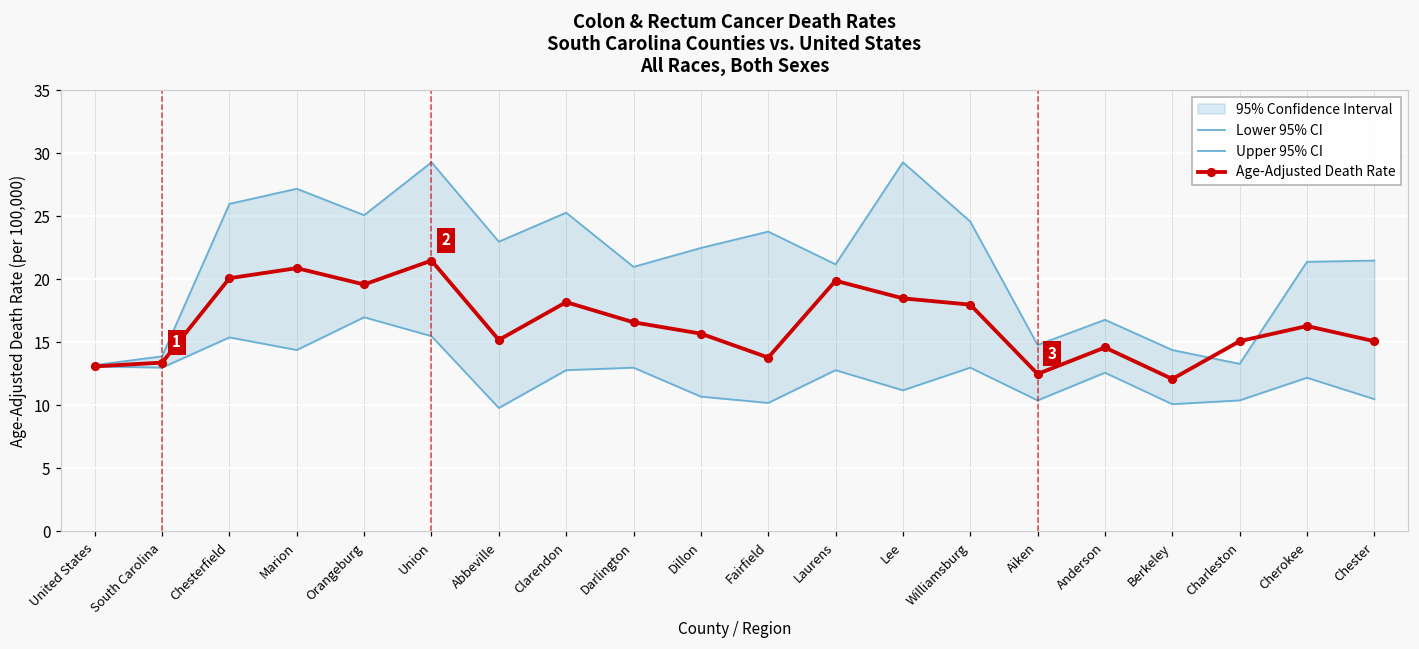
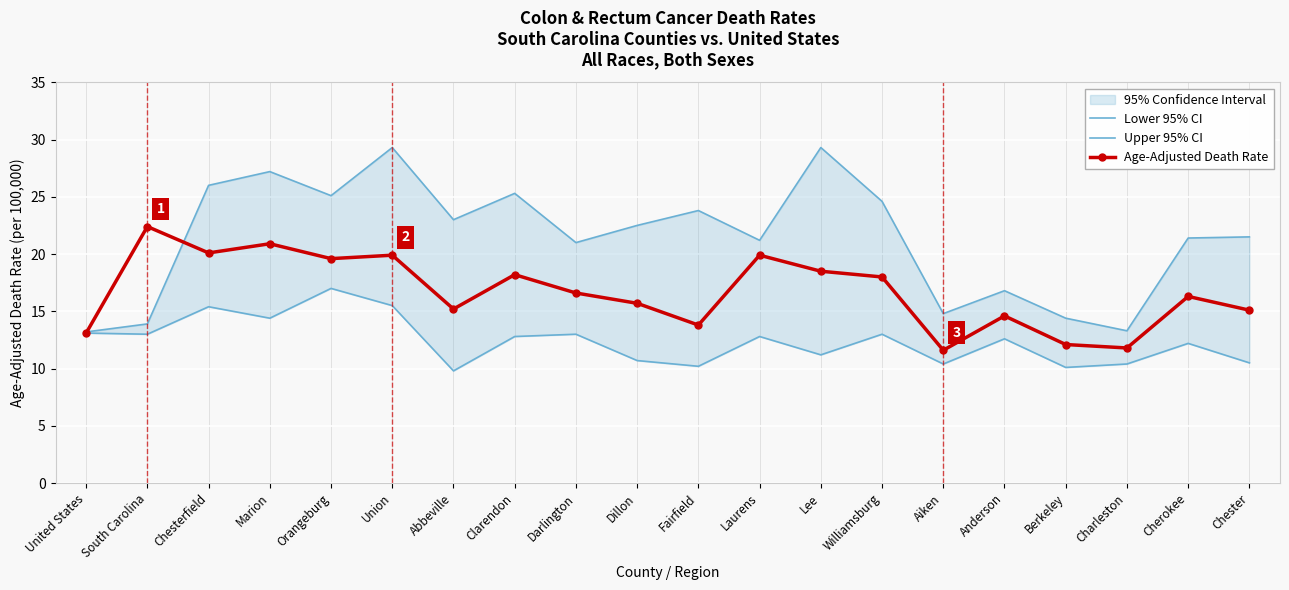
Age-Adjusted Death Rate, South Carolina: 13.4 -> 22.4
Age-Adjusted Death Rate, Union: 21.5 -> 19.9
Age-Adjusted Death Rate, Aiken: 12.5 -> 11.6
Age-Adjusted Death Rate, Charleston: 15.1 -> 11.8
